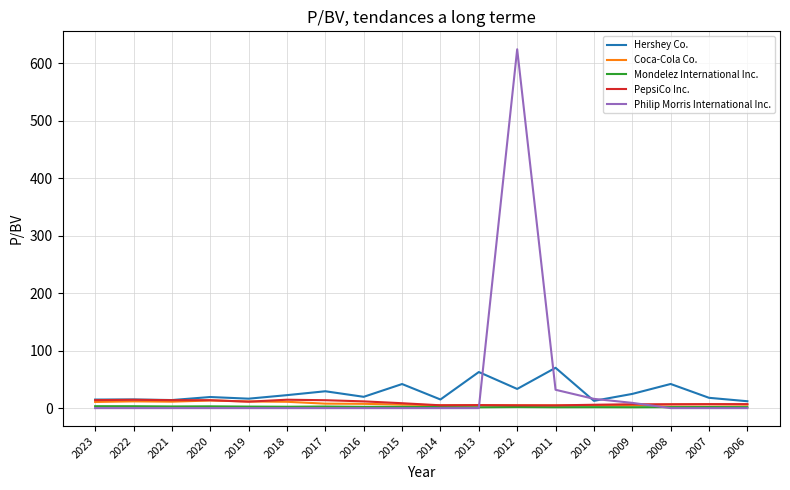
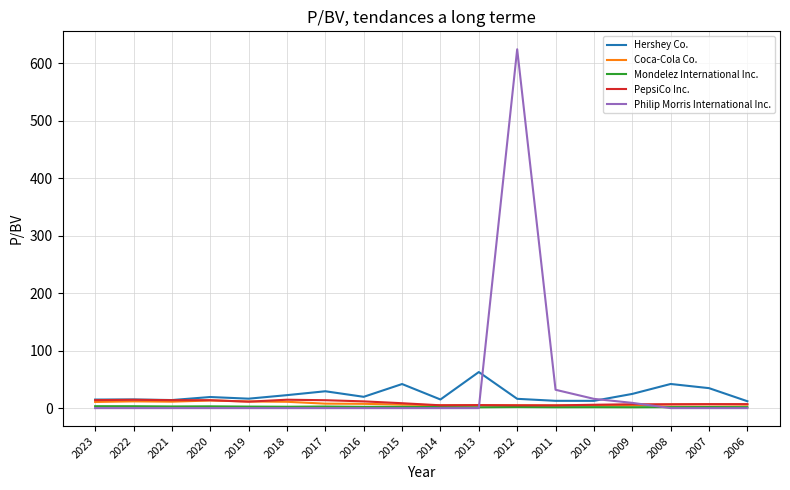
Hershey Co., 2012: 30 -> 20
Hershey Co., 2011: 70 -> 10
Hershey Co., 2007: 20 -> 30
